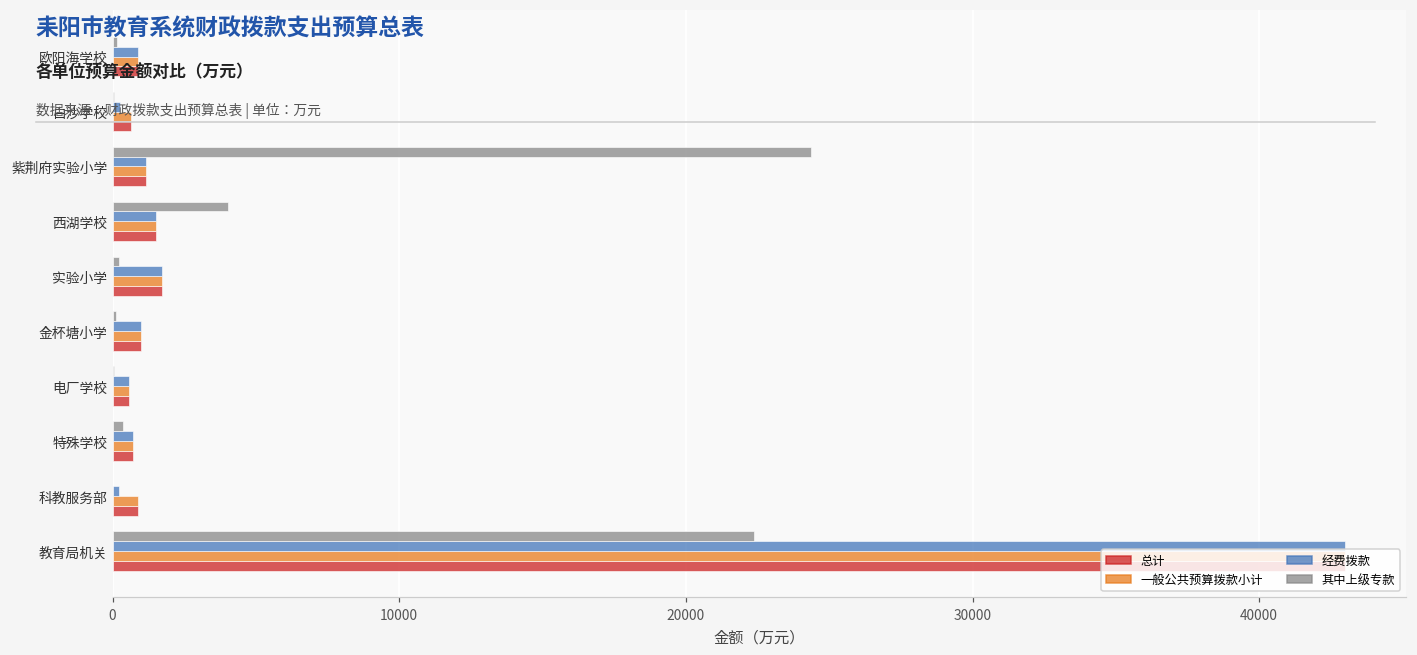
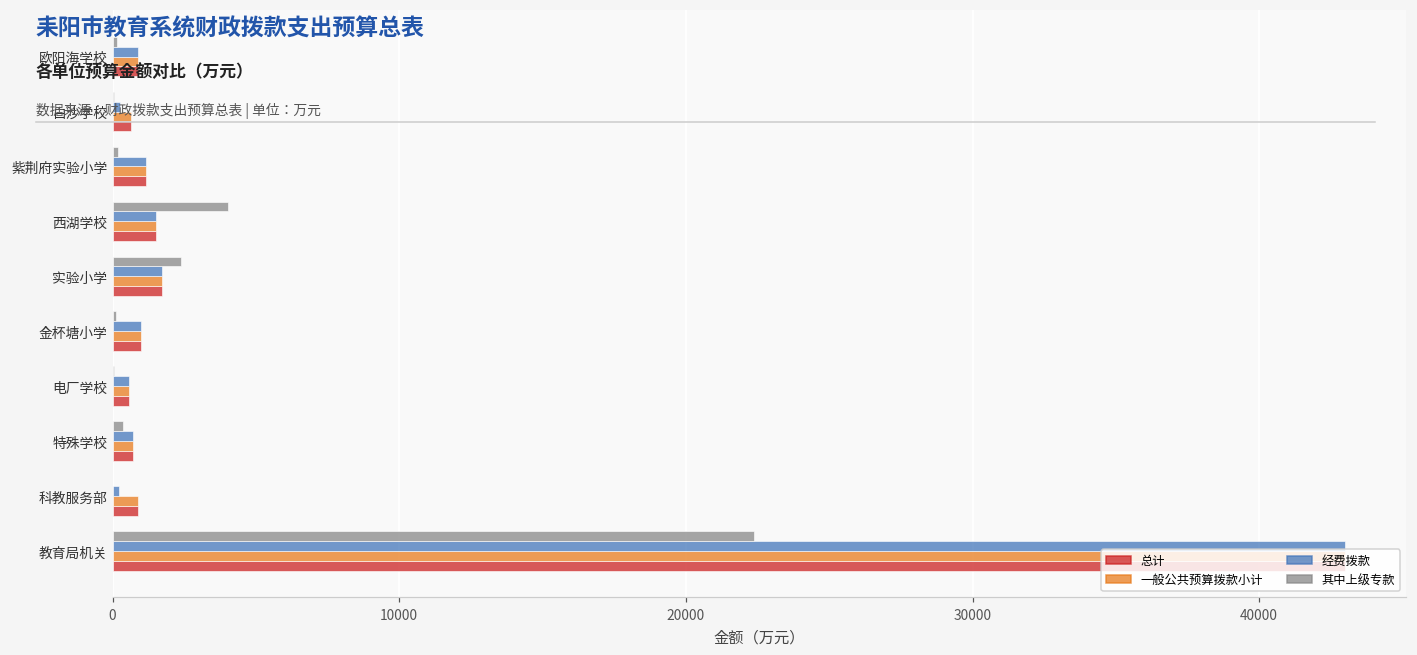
其中上级专款, 紫荆府实验小学: 24400 -> 200
其中上级专款, 实验小学: 200 -> 2400
